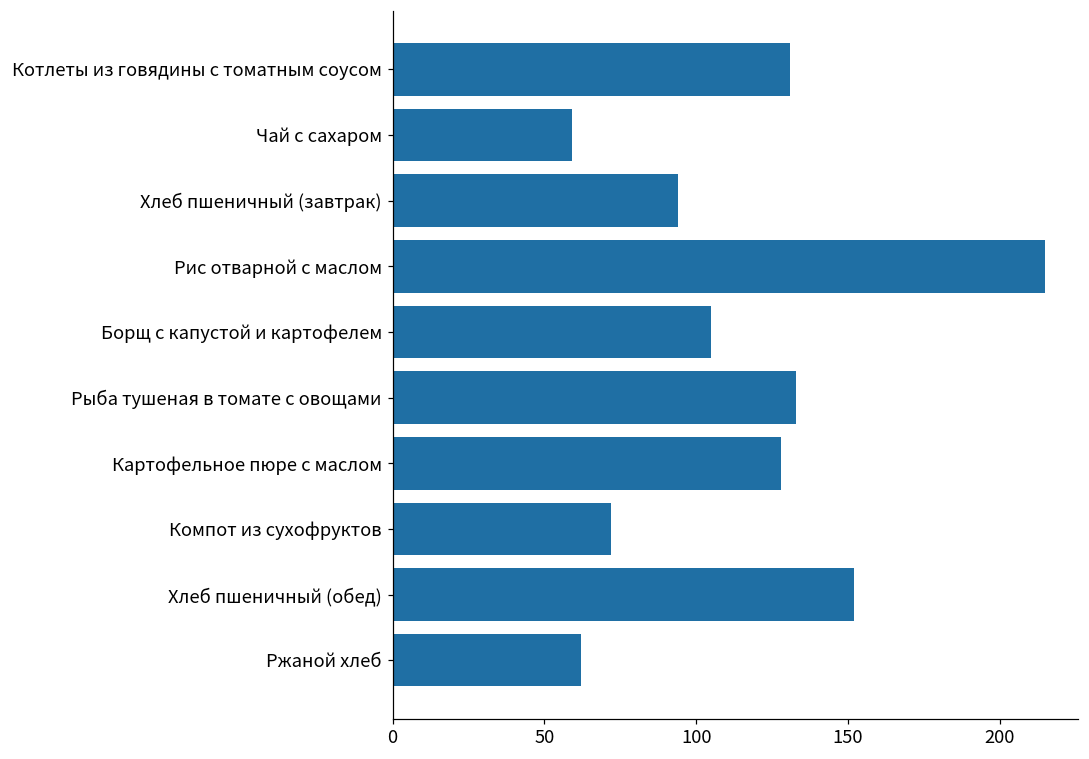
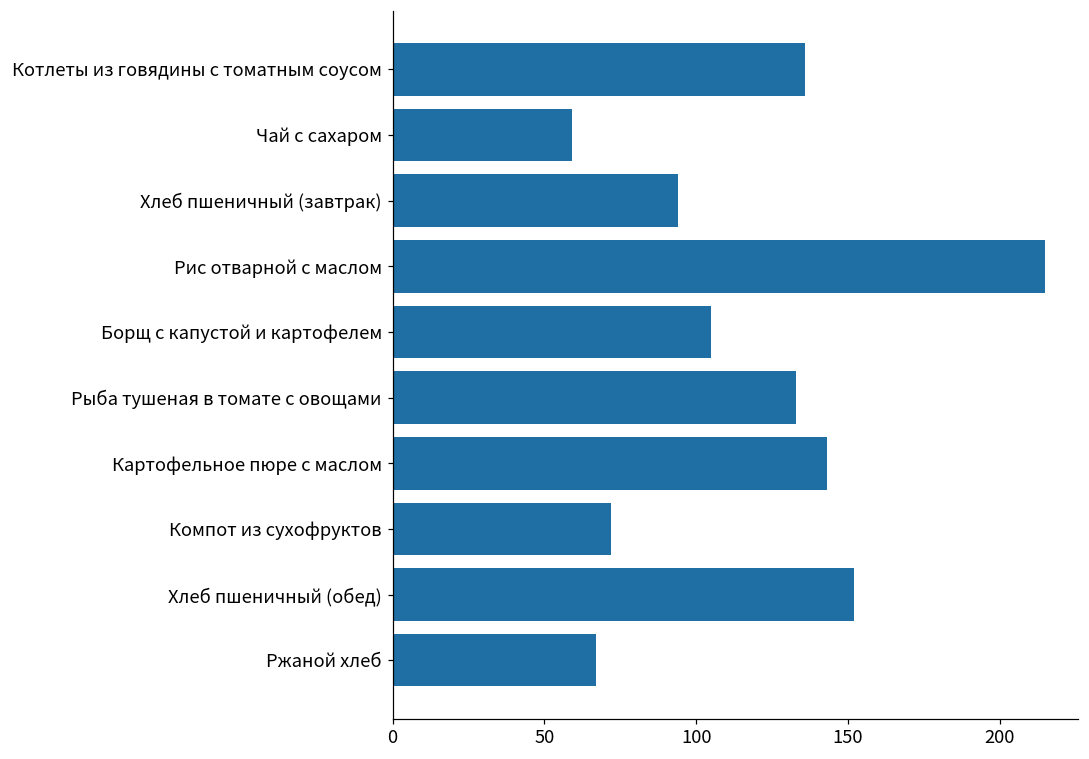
Котлеты из говядины с томатным соусом: 131 -> 136
Картофельное пюре с маслом: 128 -> 143
Ржаной хлеб: 62 -> 67
